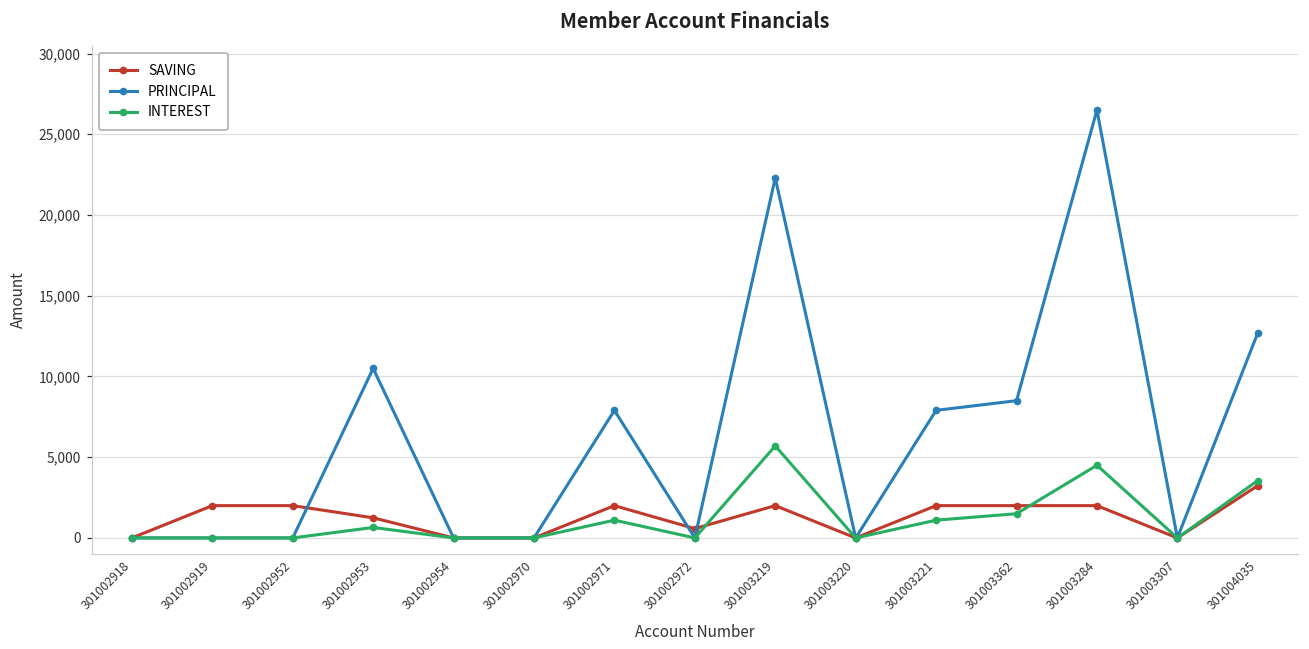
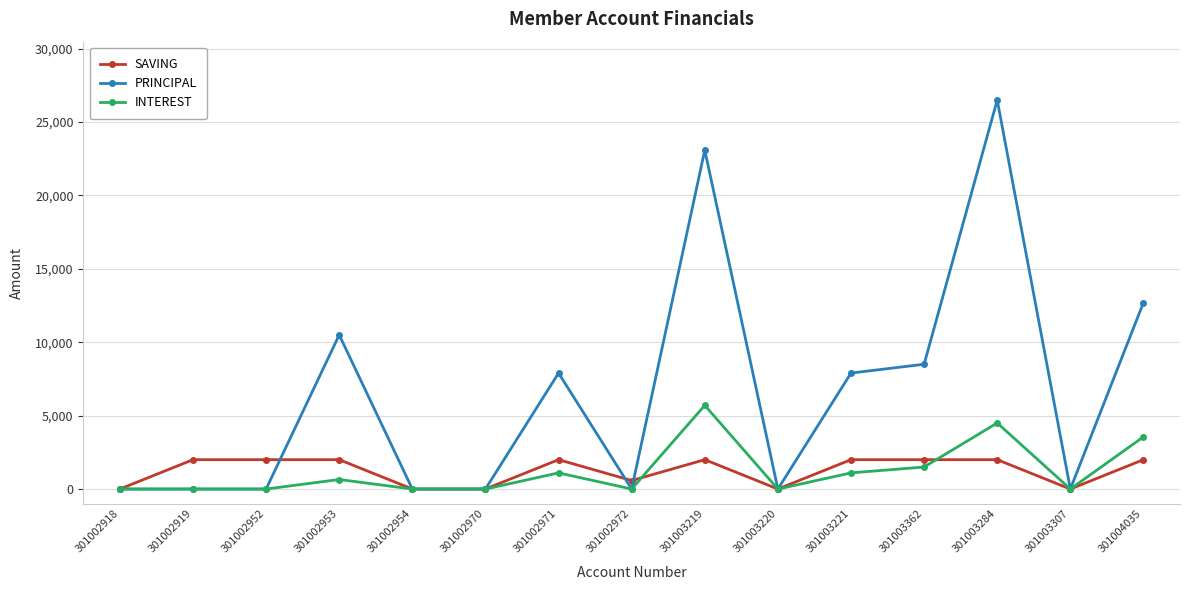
SAVING, 301002953: 1,200 -> 2,000
PRINCIPAL, 301003219: 22,300 -> 23,100
SAVING, 301004035: 3,200 -> 2,000
